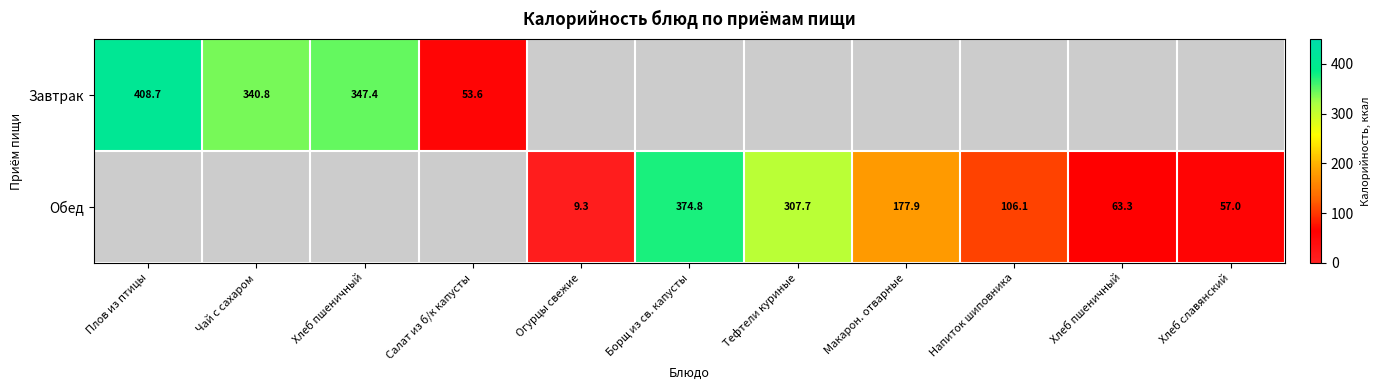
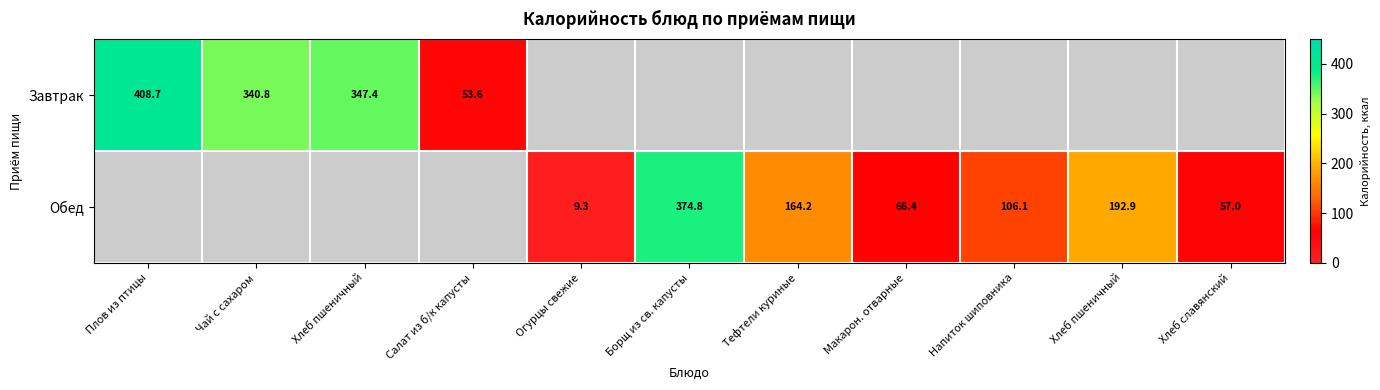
Обед, Тефтели куриные: 307.7 -> 164.2
Обед, Макарон. отварные: 177.9 -> 66.4
Обед, Хлеб пшеничный: 63.3 -> 192.9
